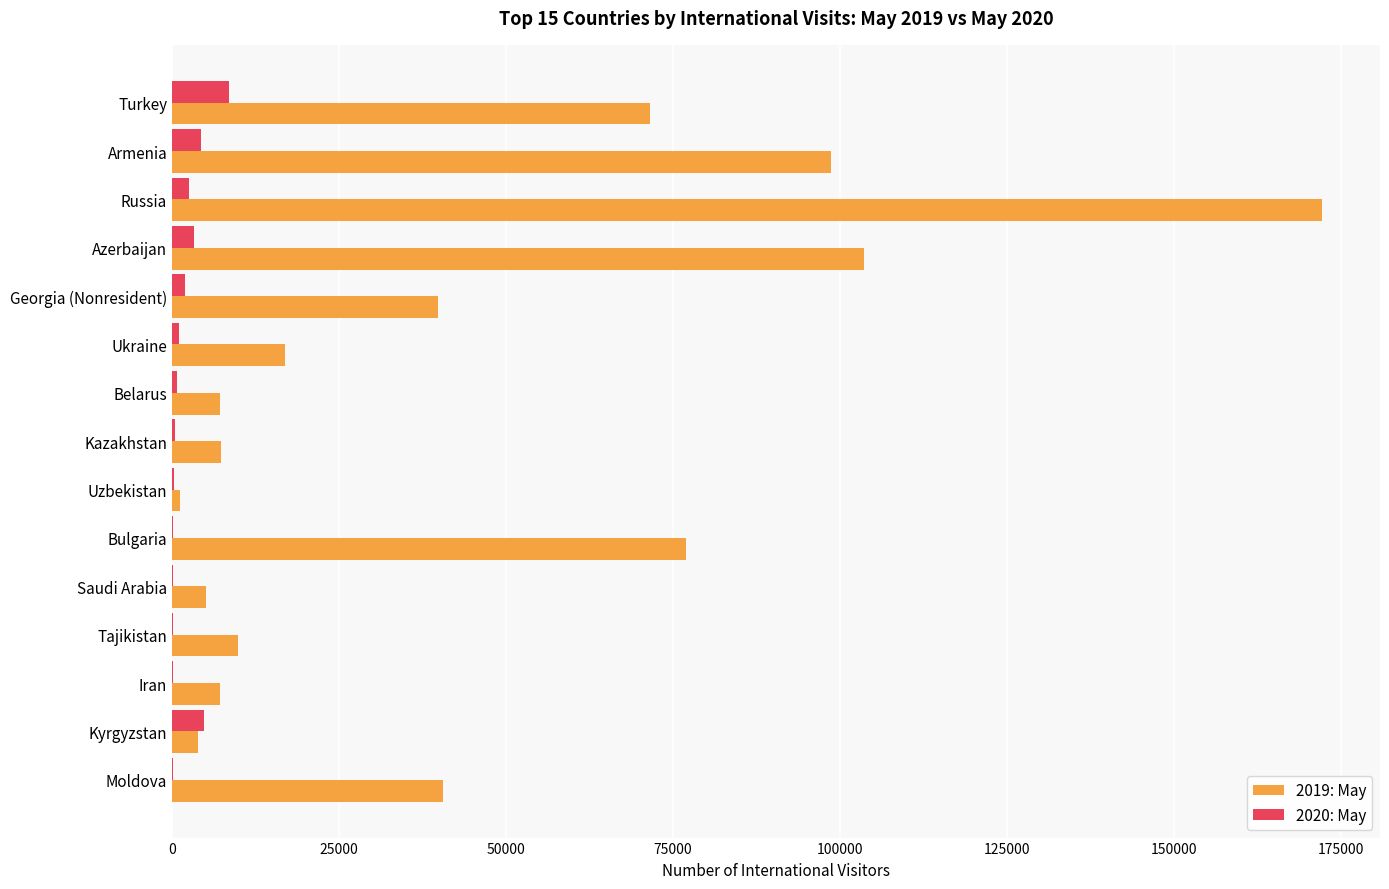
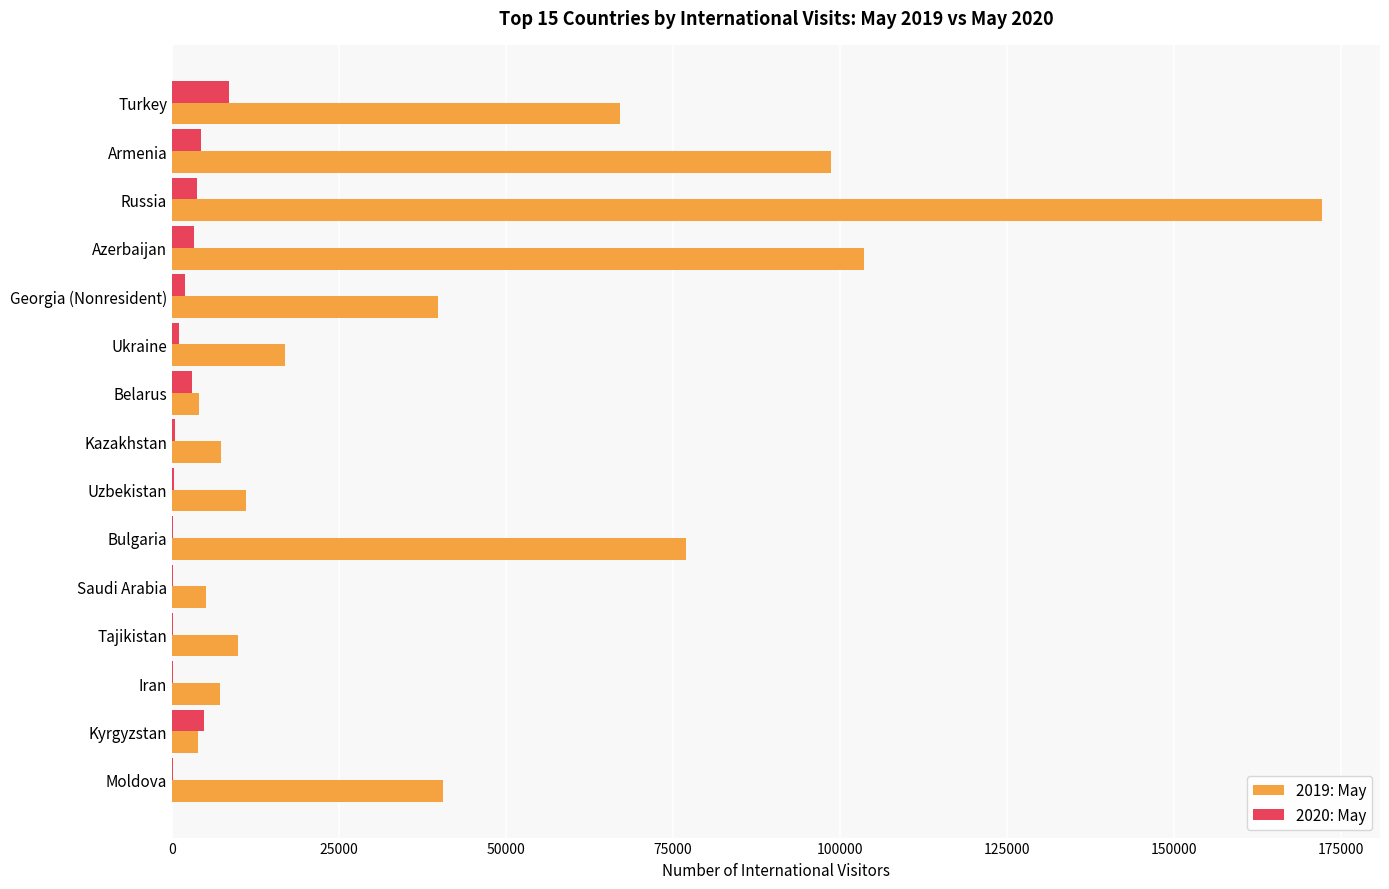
2019: May, Turkey: 72000 -> 67000
2020: May, Russia: 3000 -> 4000
2020: May, Belarus: 1000 -> 3000
2019: May, Belarus: 7000 -> 4000
2019: May, Uzbekistan: 1000 -> 11000
